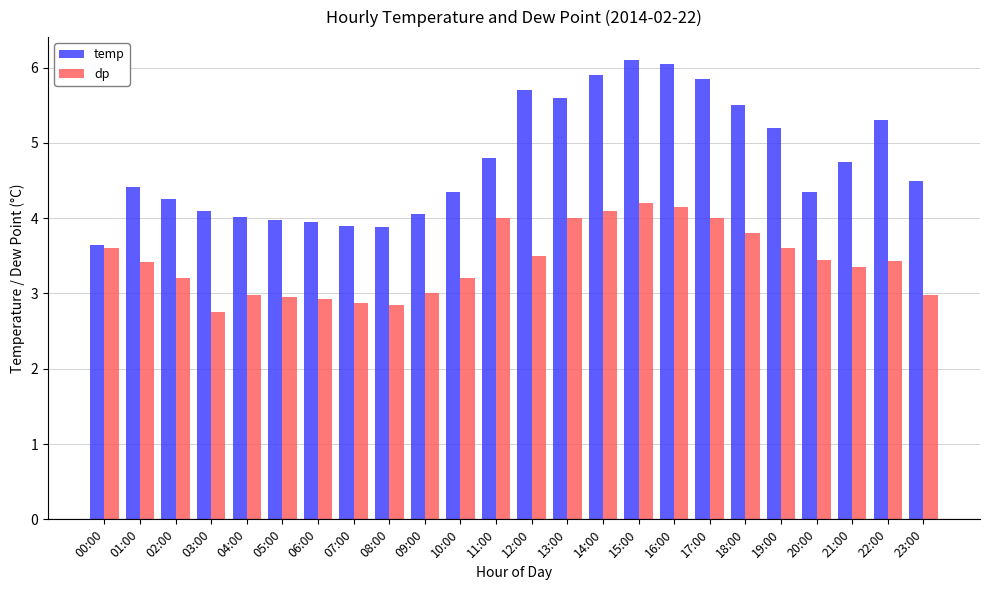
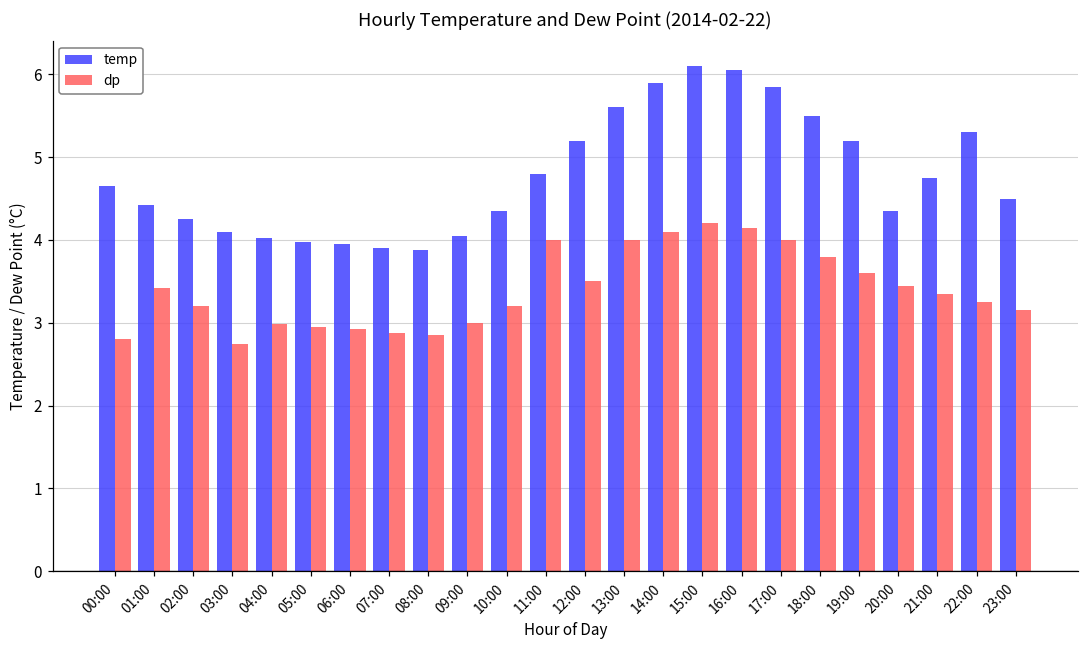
temp, 00:00: 3.7 -> 4.7
dp, 00:00: 3.6 -> 2.8
temp, 12:00: 5.7 -> 5.2
dp, 22:00: 3.4 -> 3.3
dp, 23:00: 3.0 -> 3.2
